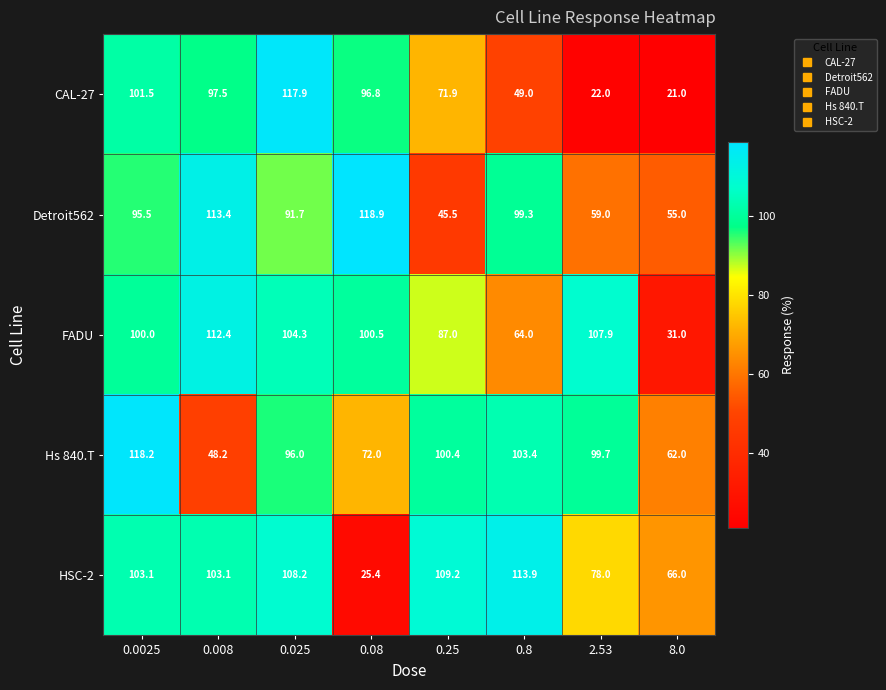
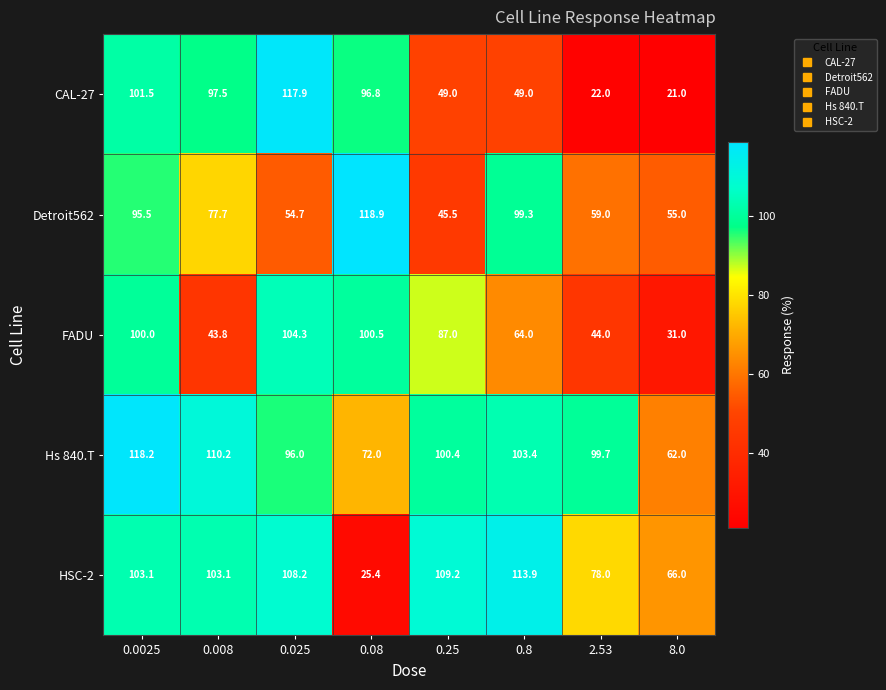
CAL-27, 0.25: 71.9 -> 49.0
Detroit562, 0.008: 113.4 -> 77.7
Detroit562, 0.025: 91.7 -> 54.7
FADU, 0.008: 112.4 -> 43.8
FADU, 2.53: 107.9 -> 44.0
Hs 840.T, 0.008: 48.2 -> 110.2
